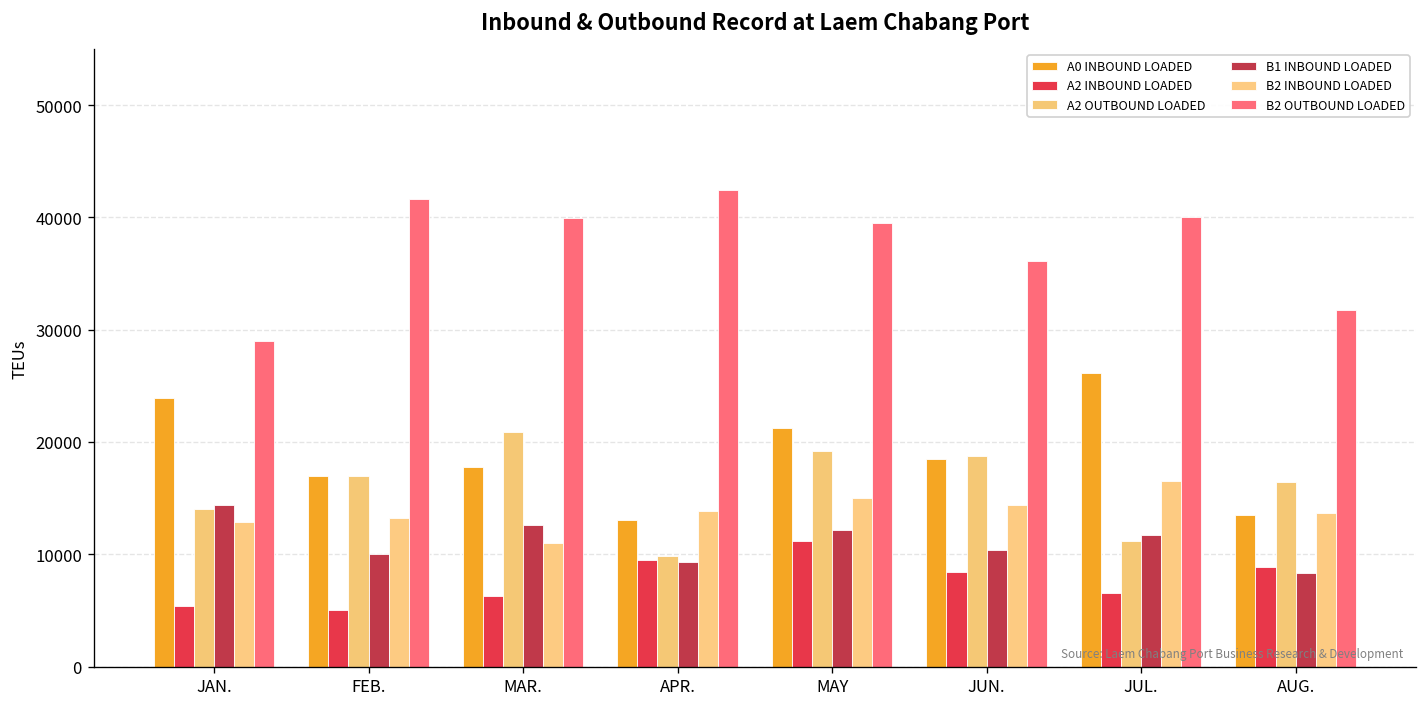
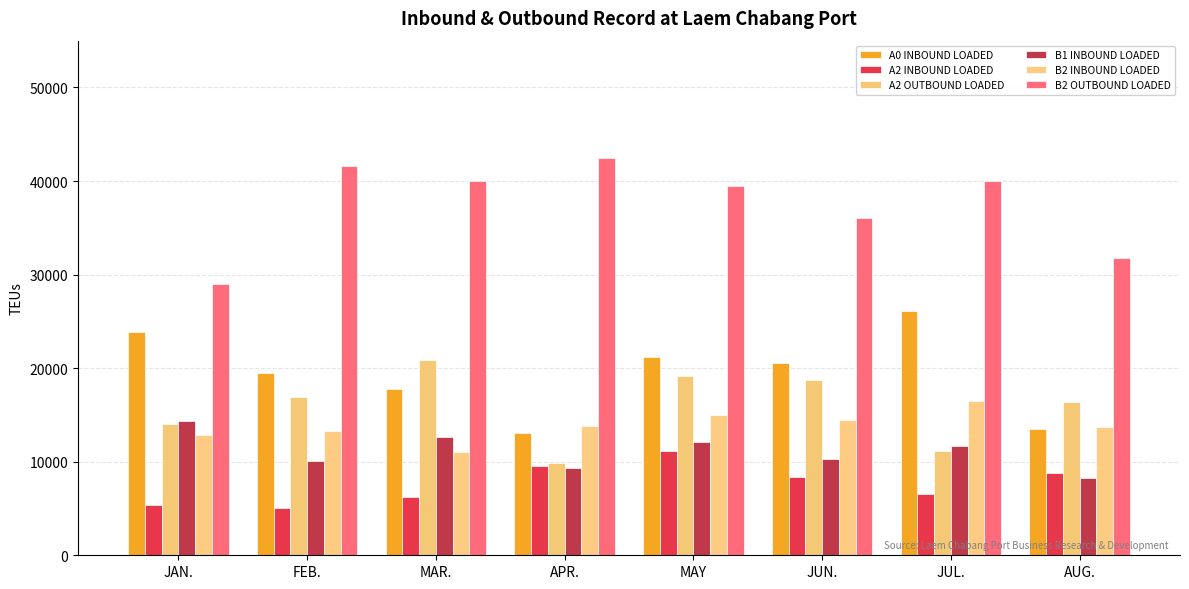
A0 INBOUND LOADED, FEB.: 17000 -> 19000
A0 INBOUND LOADED, JUN.: 19000 -> 21000
